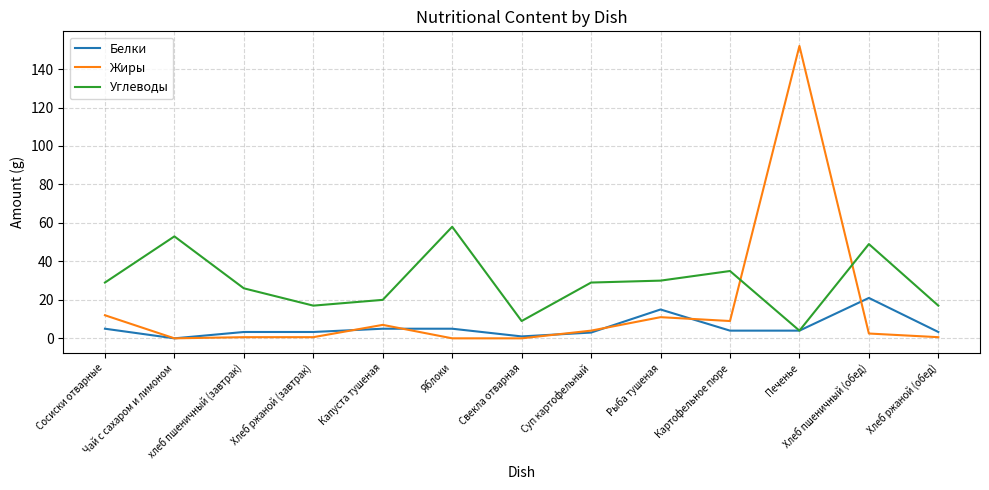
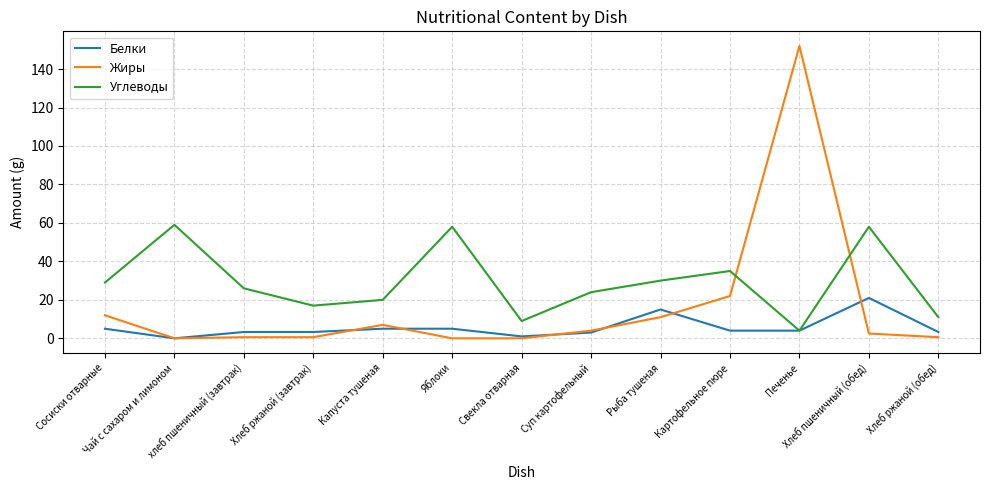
Углеводы, Чай с сахаром и лимоном: 53 -> 59
Углеводы, Суп картофельный: 29 -> 24
Жиры, Картофельное пюре: 9 -> 22
Углеводы, Хлеб пшеничный (обед): 49 -> 58
Углеводы, Хлеб ржаной (обед): 17 -> 11
